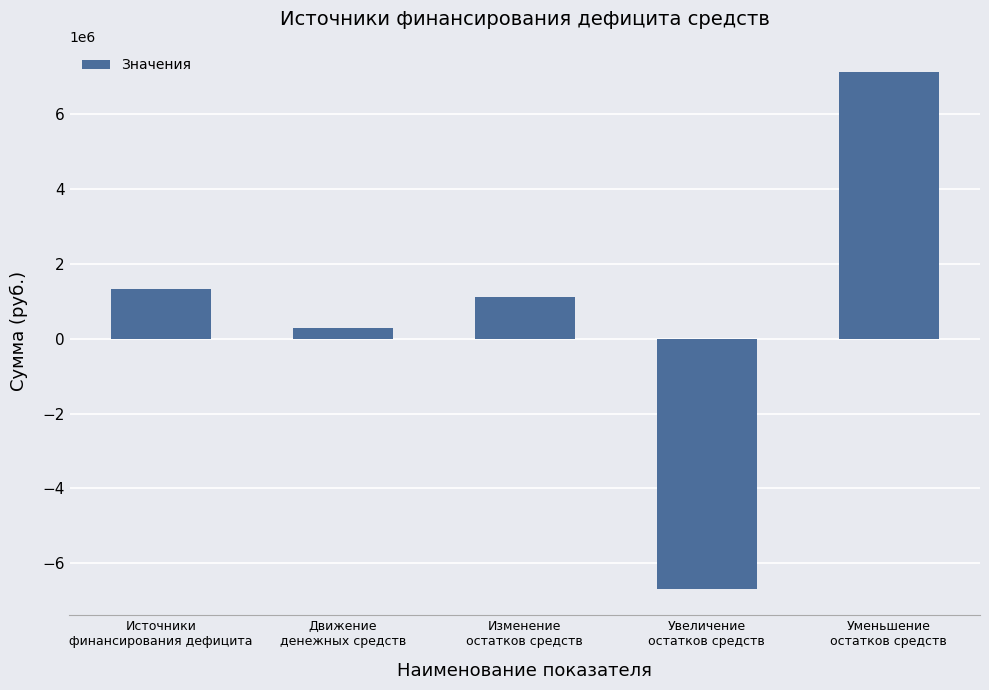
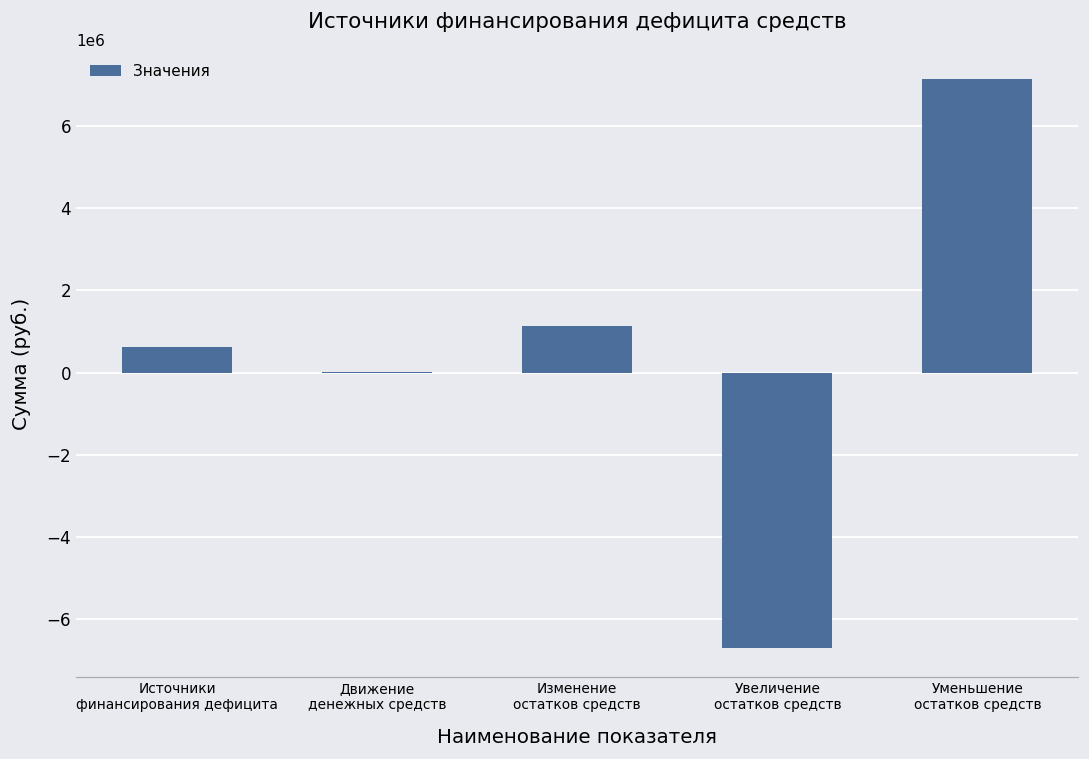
Источники финансирования дефицита: 1300000 -> 600000
Движение денежных средств: 300000 -> 0
